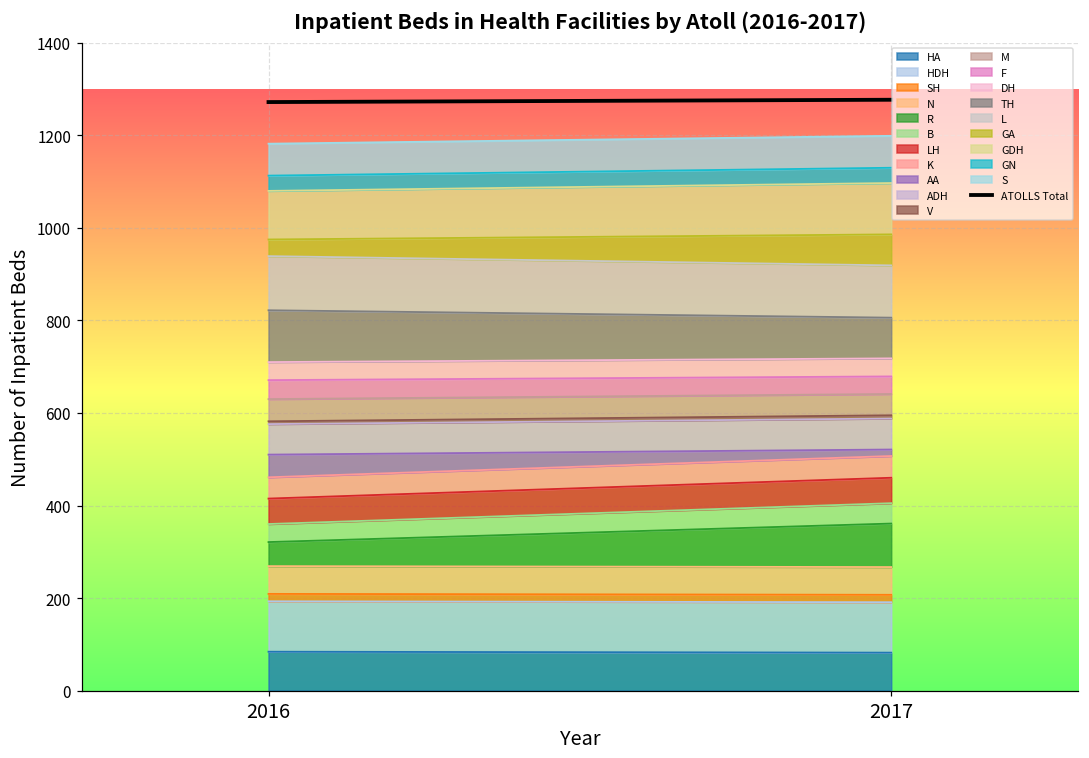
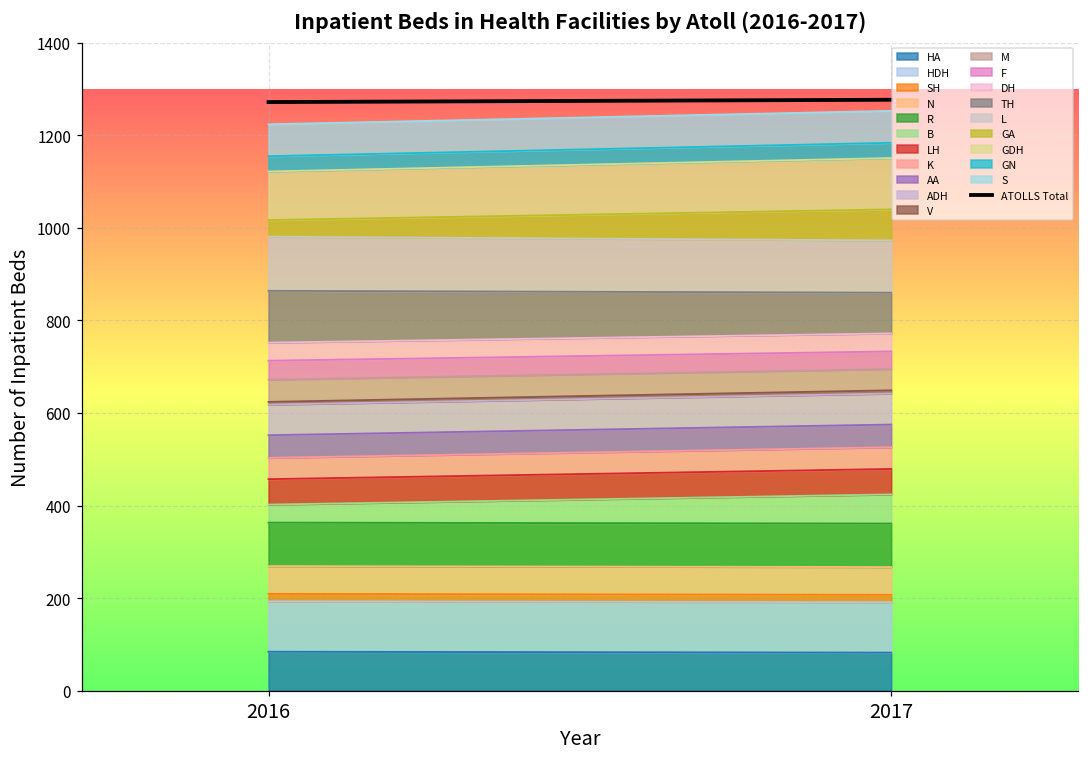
R, 2016: 50 -> 90
B, 2017: 40 -> 60
AA, 2017: 10 -> 50
